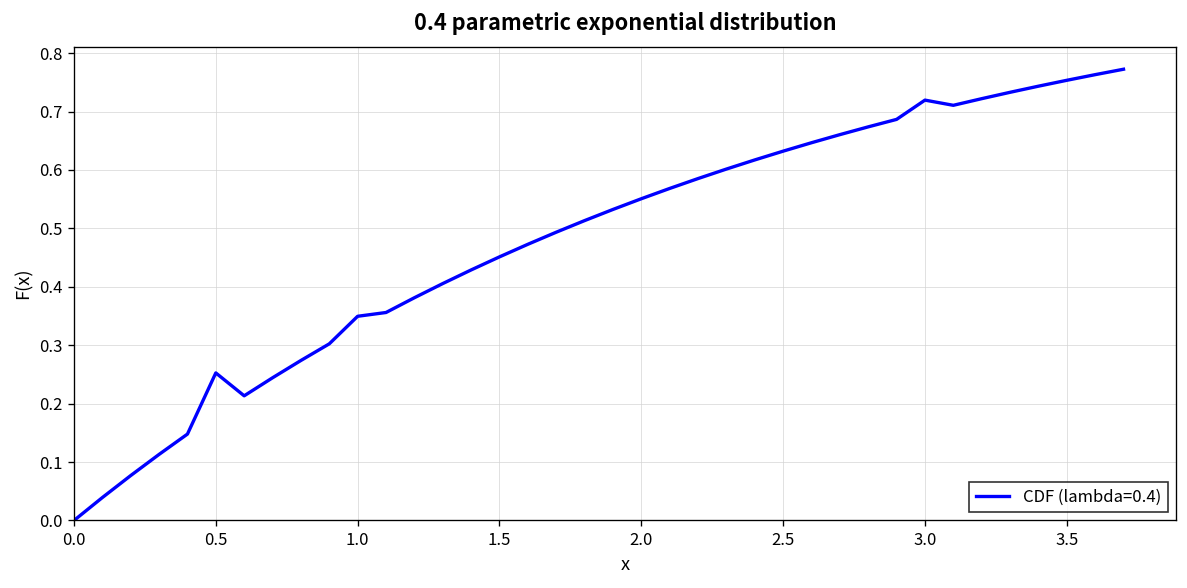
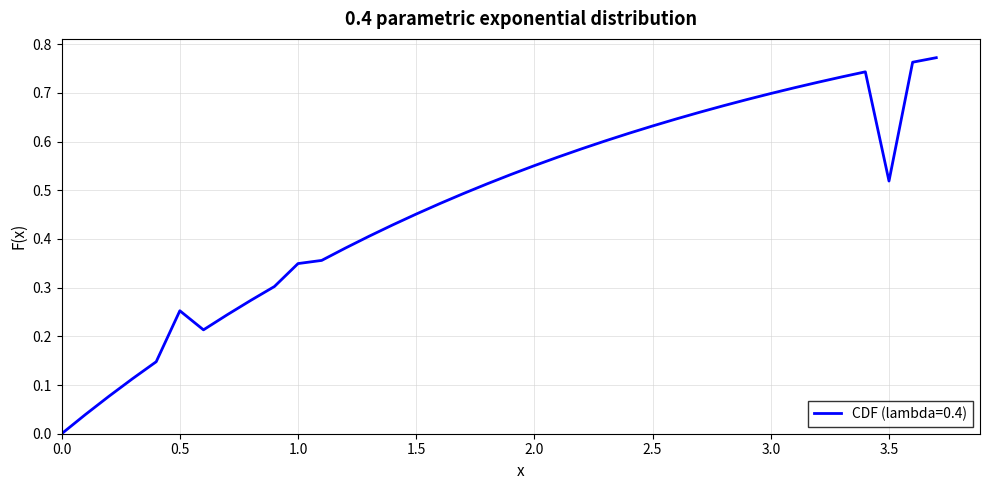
3.0: 0.72 -> 0.70
3.5: 0.75 -> 0.52
